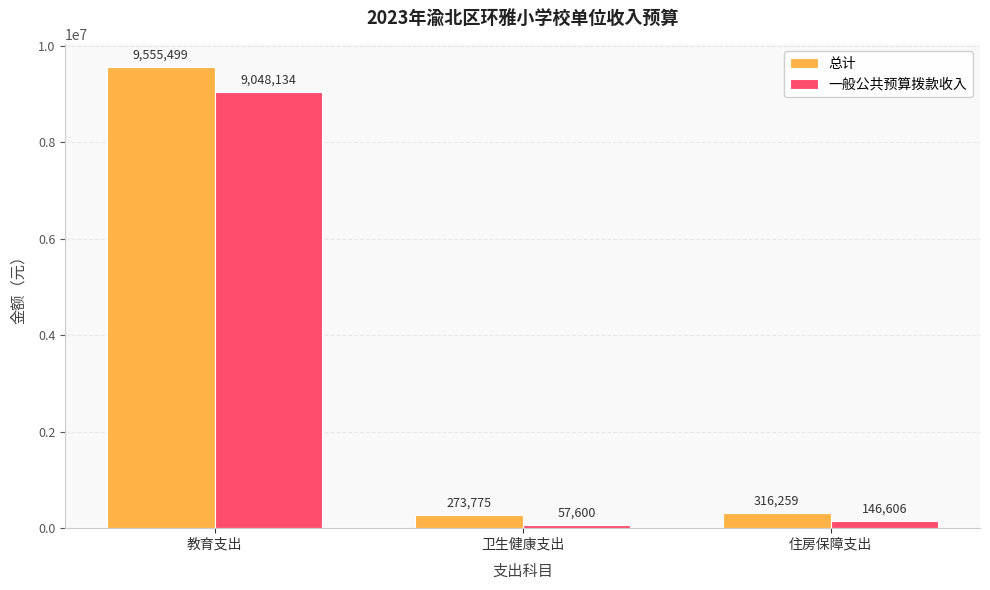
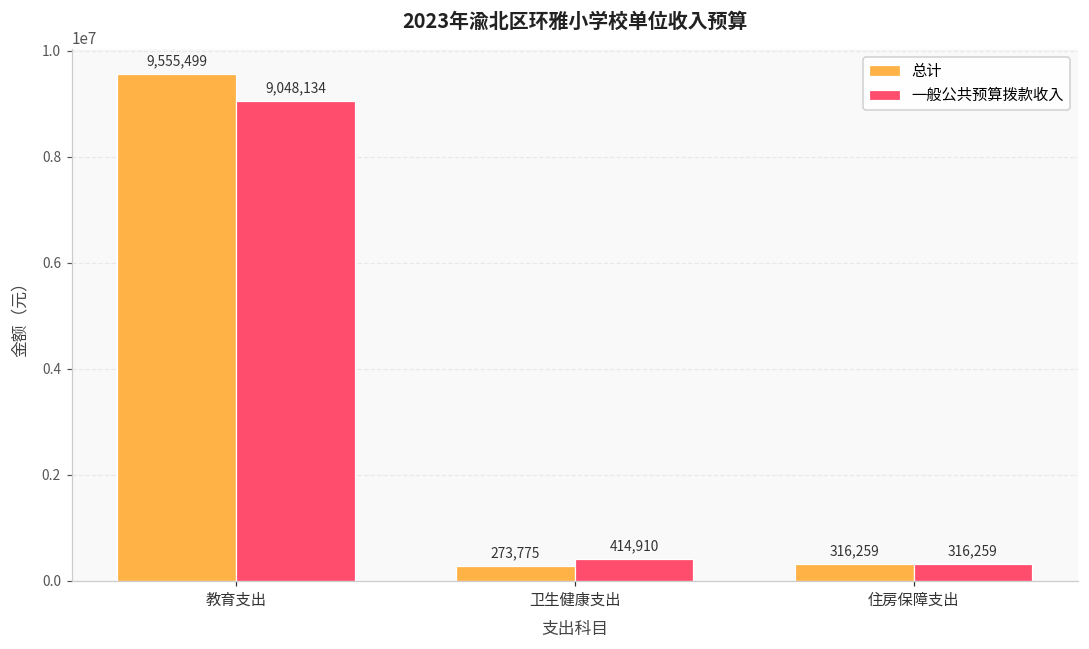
一般公共预算拨款收入, 卫生健康支出: 57,600 -> 414,910
一般公共预算拨款收入, 住房保障支出: 146,606 -> 316,259
